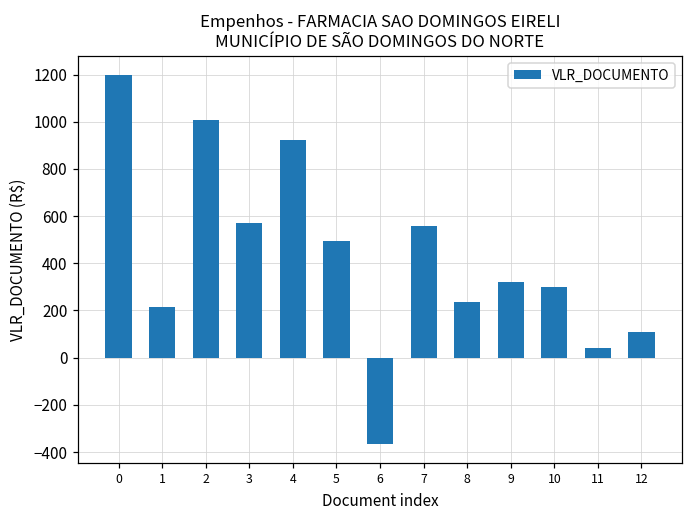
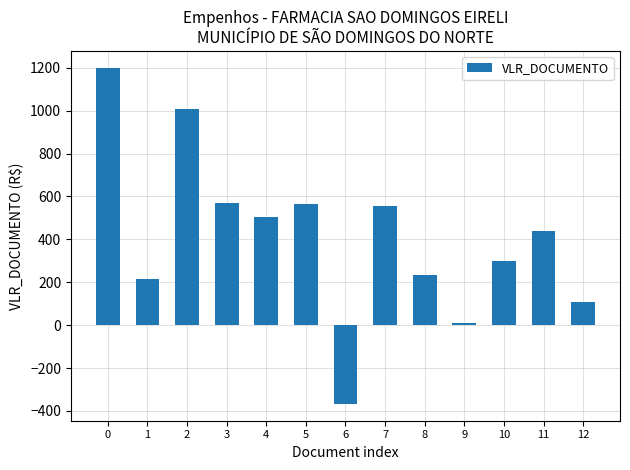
4: 920 -> 500
5: 490 -> 560
9: 320 -> 10
11: 40 -> 440
